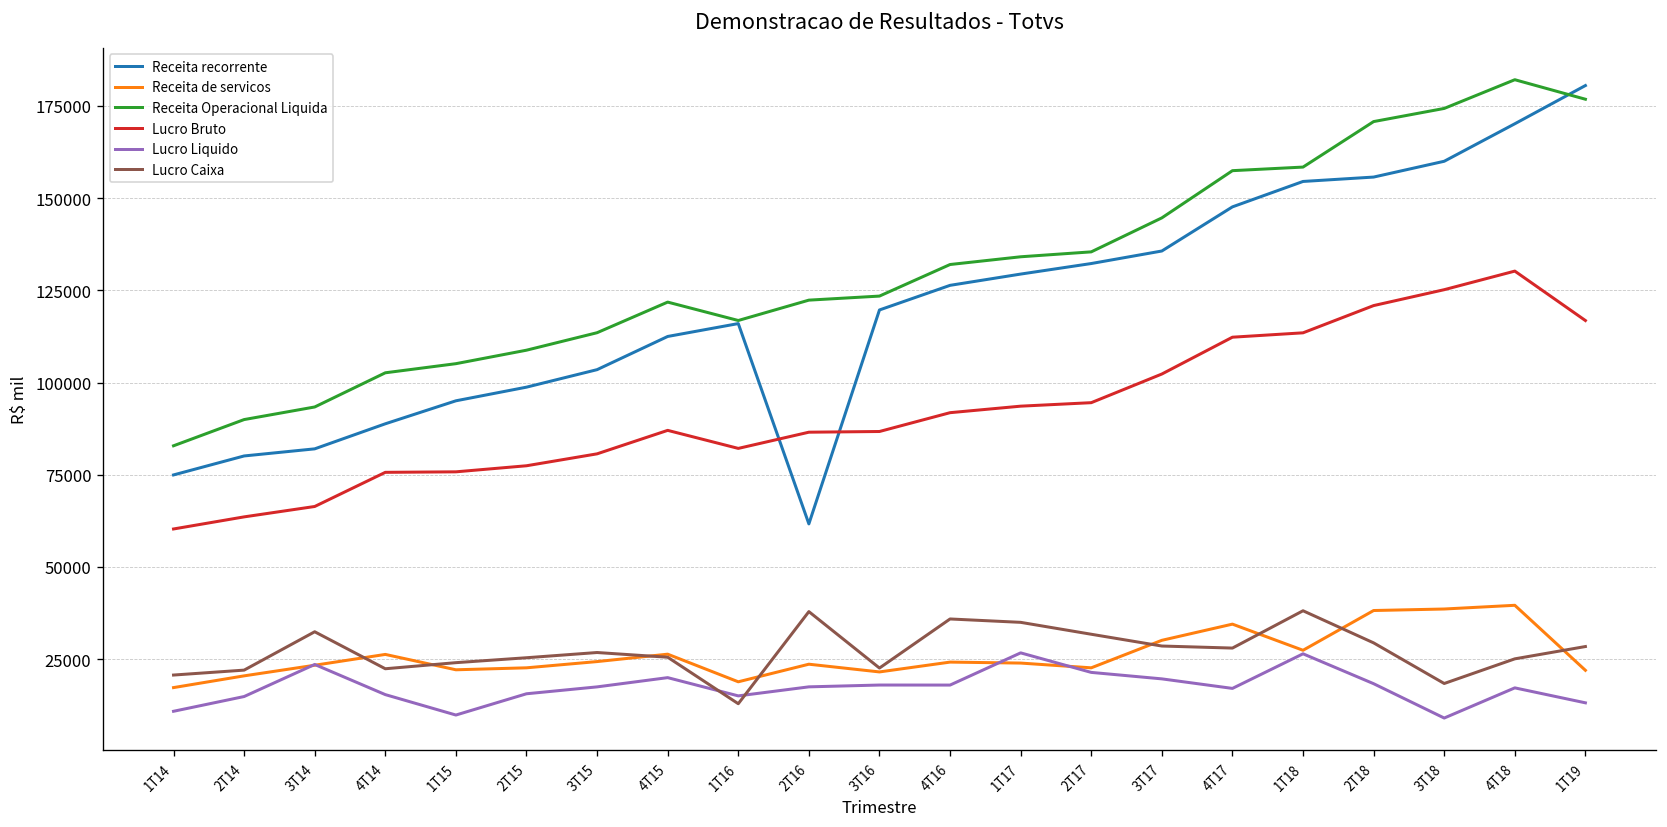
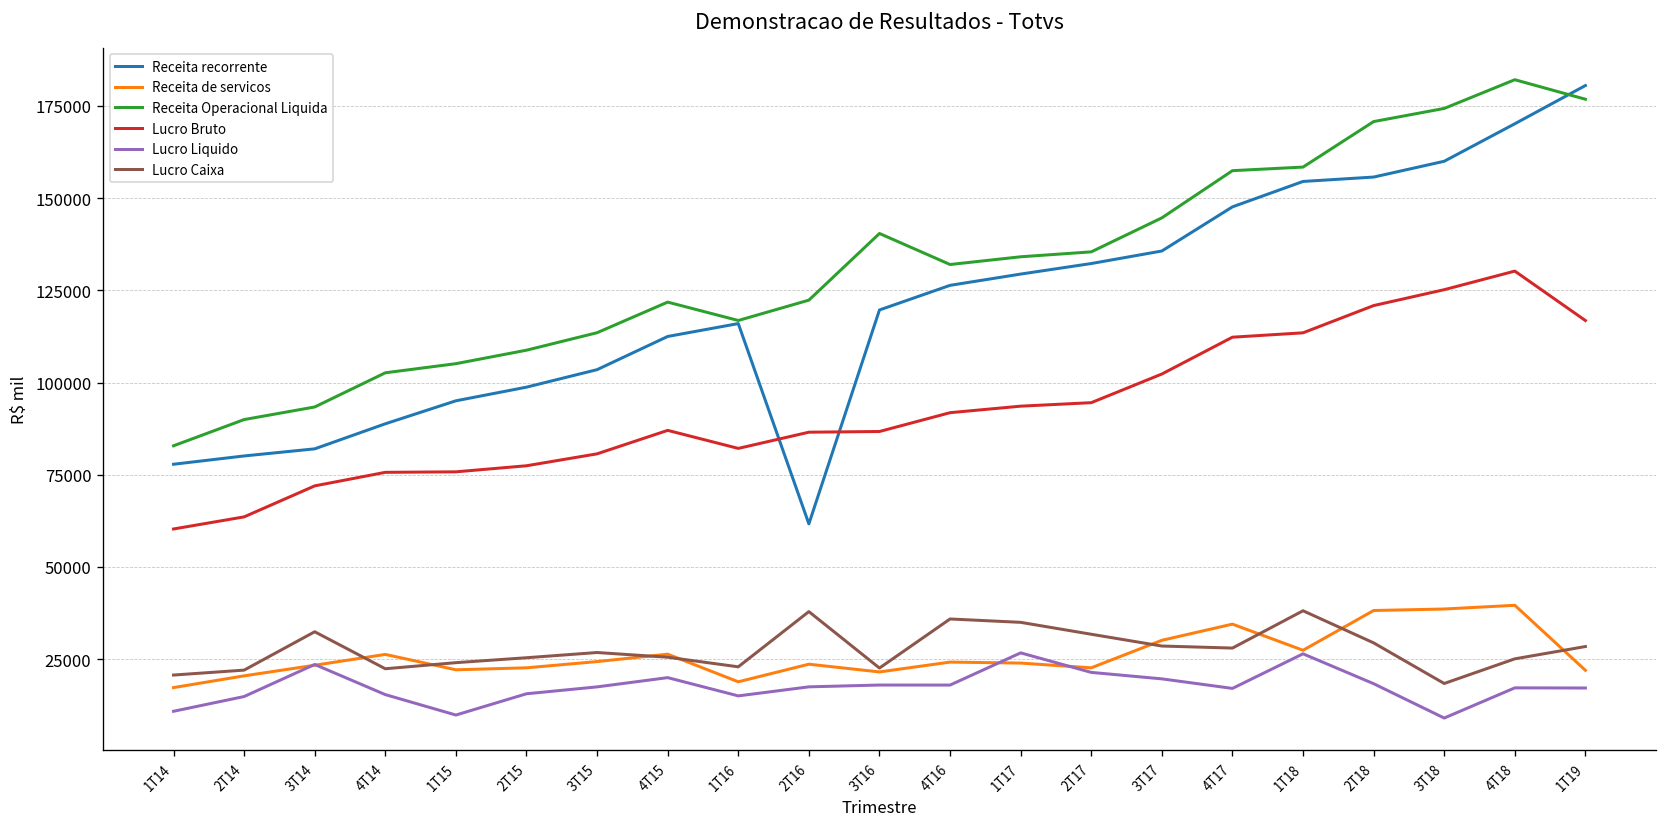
Receita recorrente, 1T14: 75000 -> 78000
Lucro Bruto, 3T14: 66000 -> 72000
Lucro Caixa, 1T16: 13000 -> 23000
Receita Operacional Liquida, 3T16: 123000 -> 140000
Lucro Liquido, 1T19: 13000 -> 17000
